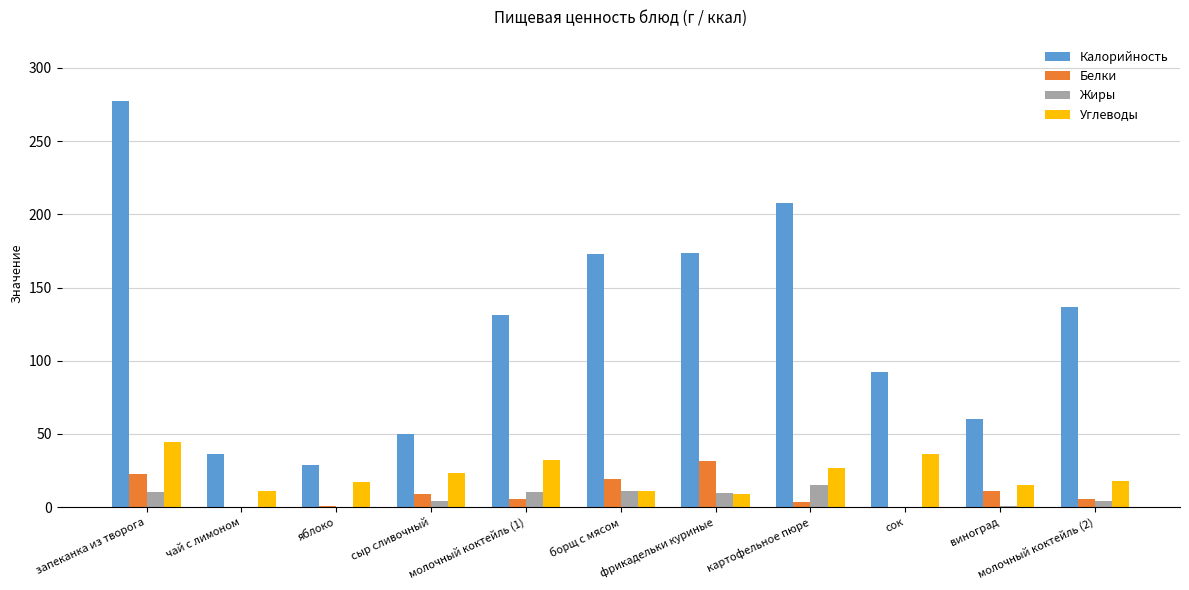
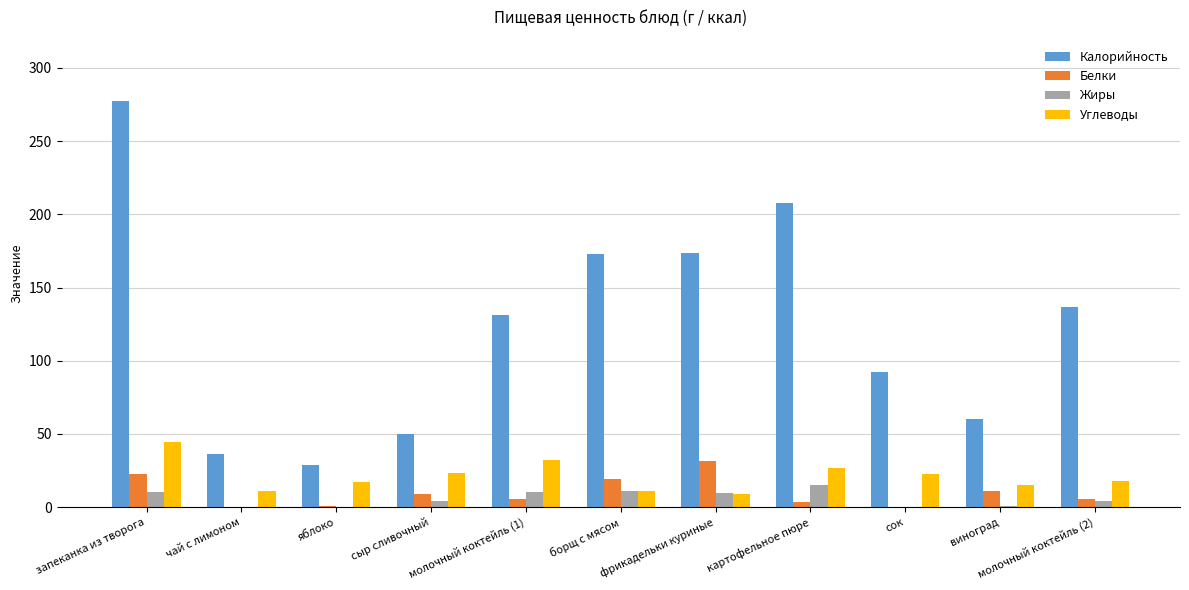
Углеводы, сок: 36 -> 23
